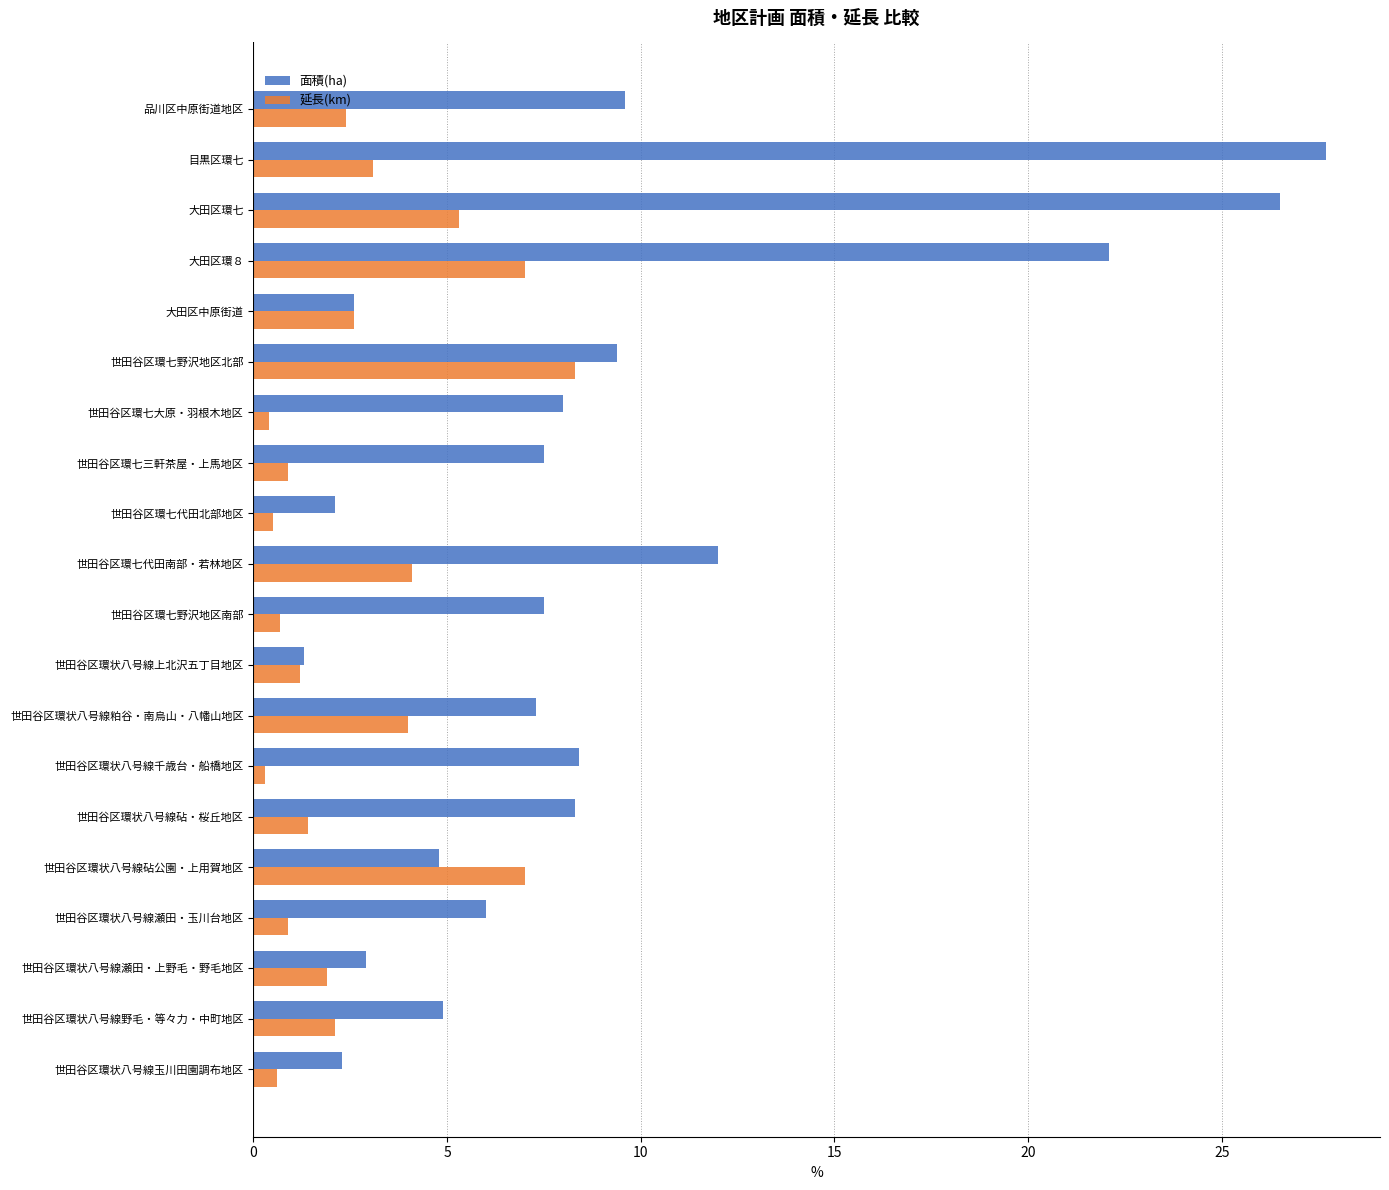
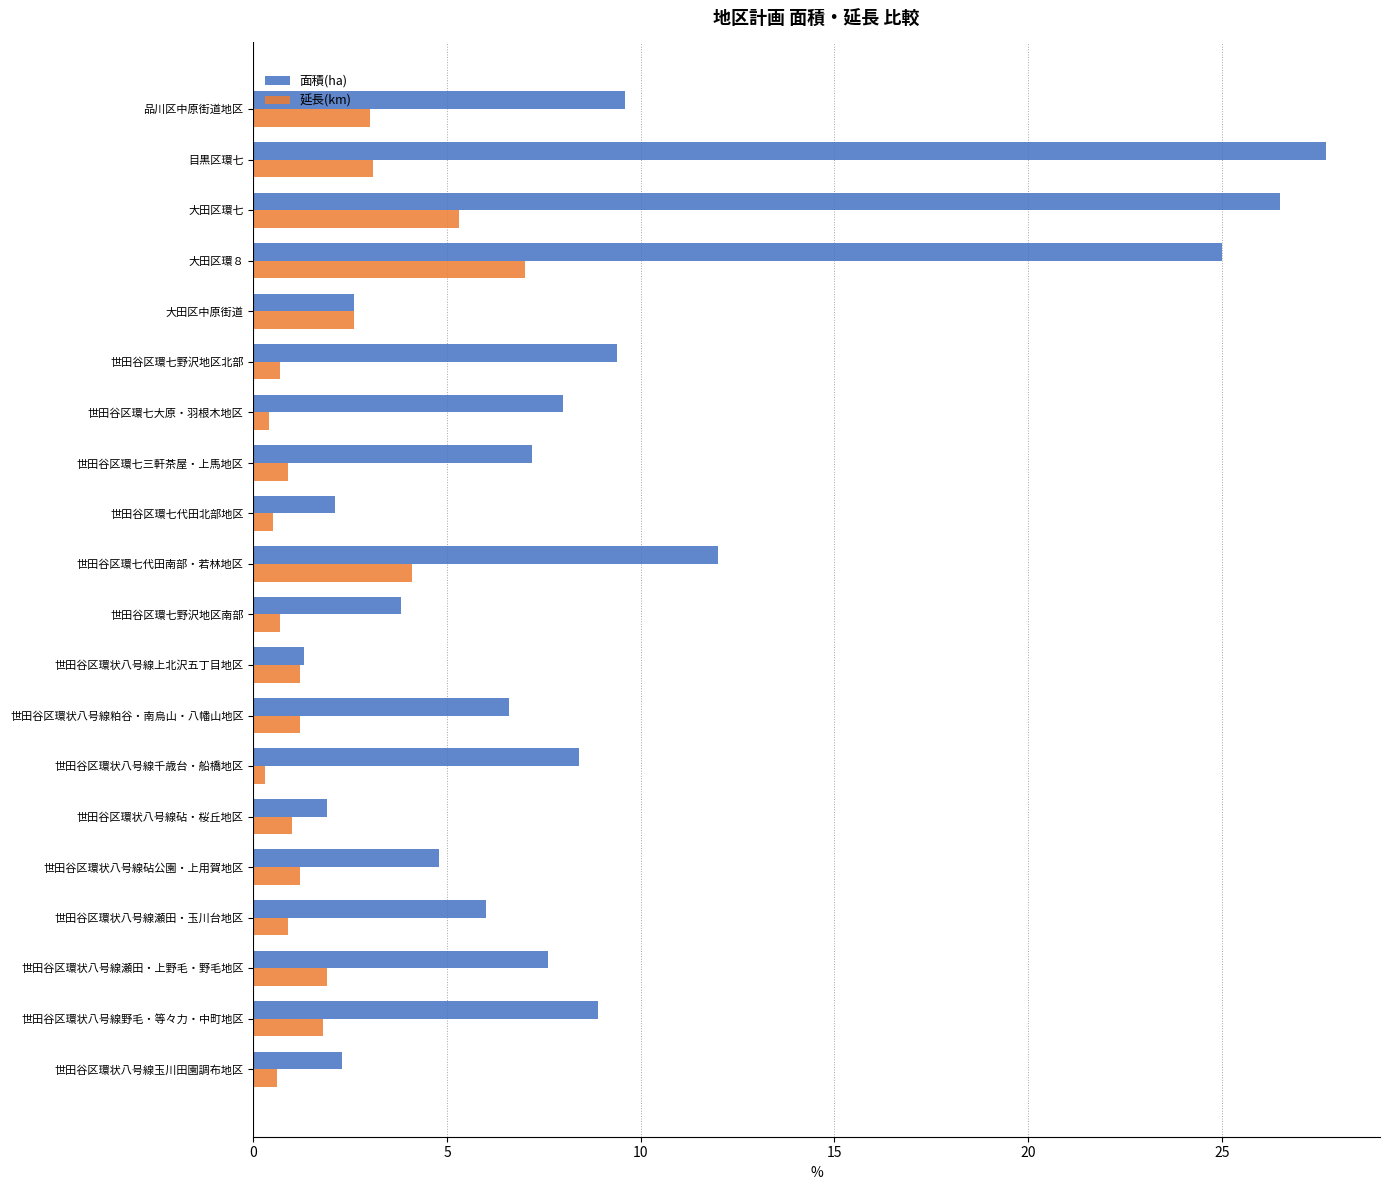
延長(km), 品川区中原街道地区: 2.4 -> 3.0
面積(ha), 大田区環８: 22.1 -> 25.0
延長(km), 世田谷区環七野沢地区北部: 8.3 -> 0.7
面積(ha), 世田谷区環七三軒茶屋・上馬地区: 7.5 -> 7.2
面積(ha), 世田谷区環七野沢地区南部: 7.5 -> 3.8
面積(ha), 世田谷区環状八号線粕谷・南烏山・八幡山地区: 7.3 -> 6.6
延長(km), 世田谷区環状八号線粕谷・南烏山・八幡山地区: 4.0 -> 1.2
面積(ha), 世田谷区環状八号線砧・桜丘地区: 8.3 -> 1.9
延長(km), 世田谷区環状八号線砧・桜丘地区: 1.4 -> 1.0
延長(km), 世田谷区環状八号線砧公園・上用賀地区: 7.0 -> 1.2
面積(ha), 世田谷区環状八号線瀬田・上野毛・野毛地区: 2.9 -> 7.6
面積(ha), 世田谷区環状八号線野毛・等々力・中町地区: 4.9 -> 8.9
延長(km), 世田谷区環状八号線野毛・等々力・中町地区: 2.1 -> 1.8
